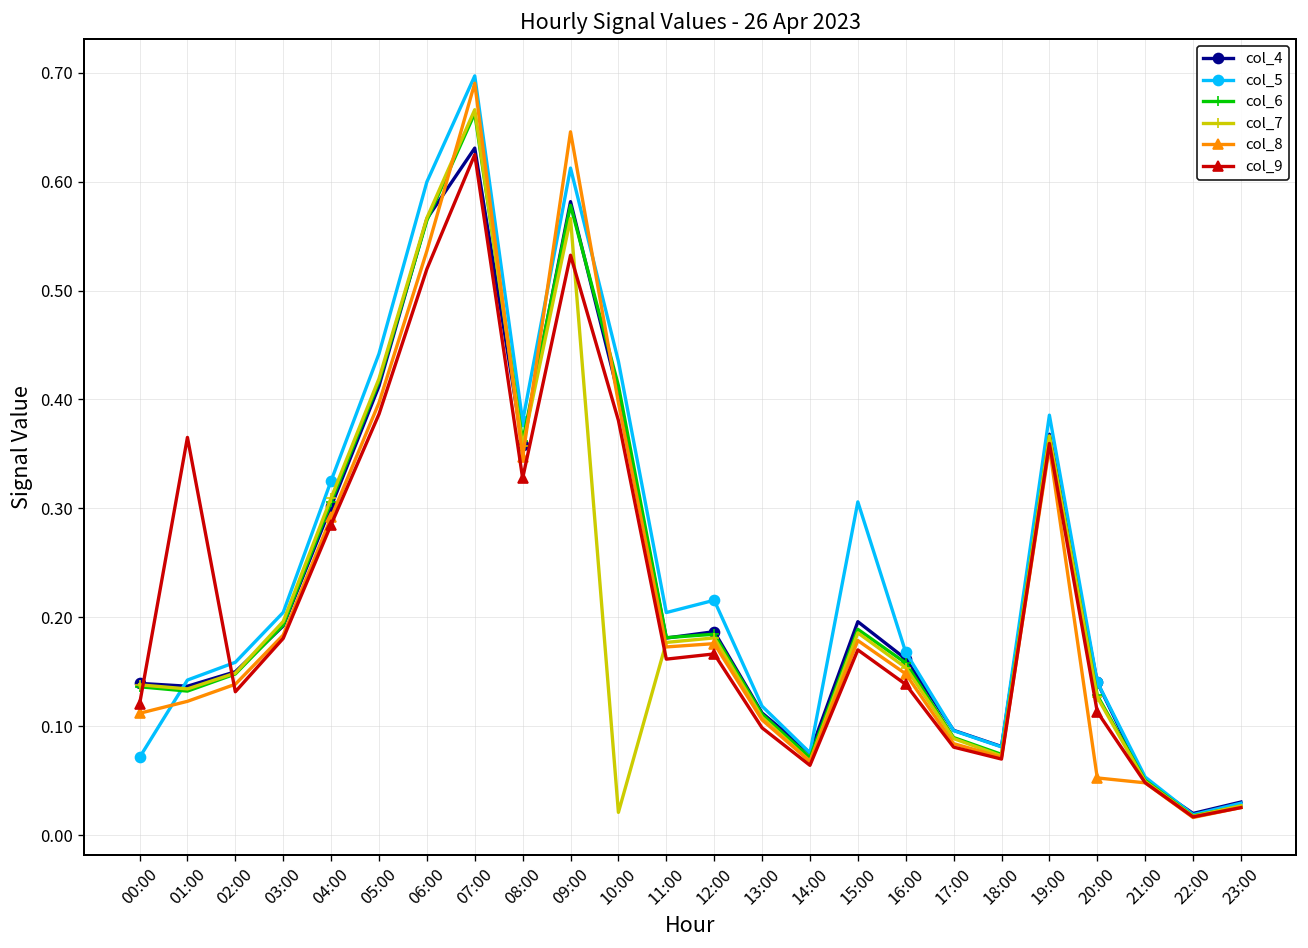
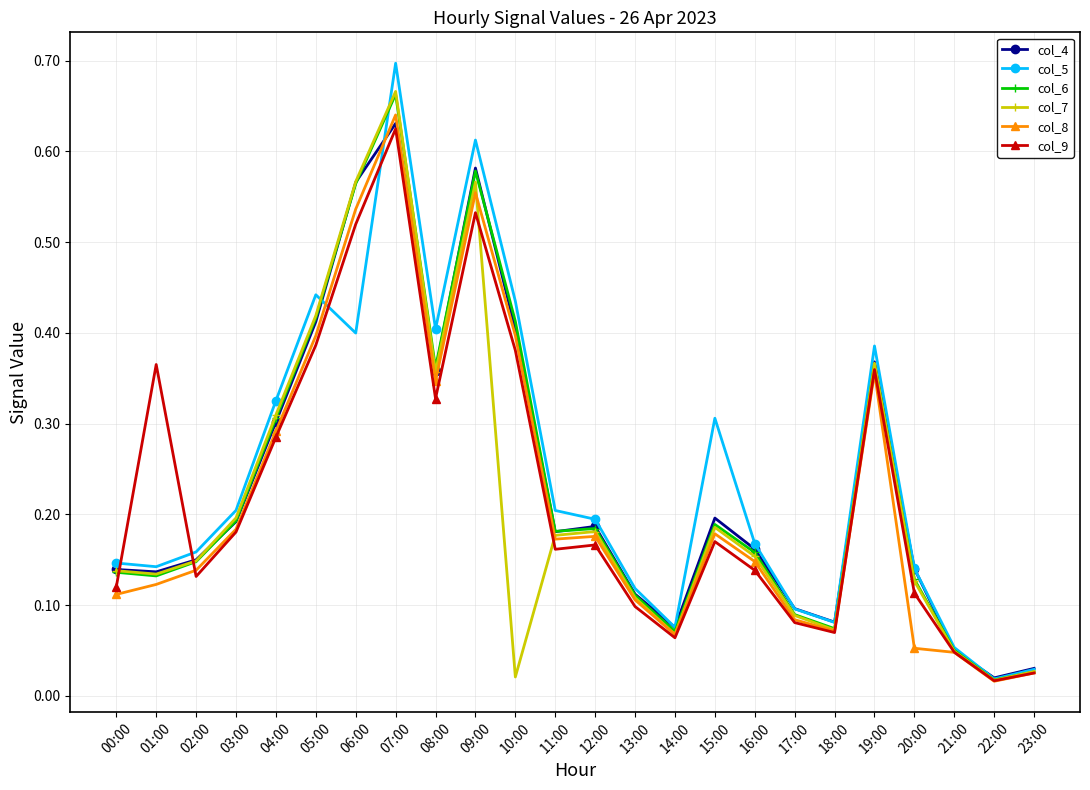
col_5, 00:00: 0.07 -> 0.15
col_5, 06:00: 0.60 -> 0.40
col_8, 07:00: 0.69 -> 0.64
col_5, 08:00: 0.38 -> 0.40
col_8, 09:00: 0.65 -> 0.55
col_5, 12:00: 0.22 -> 0.19
